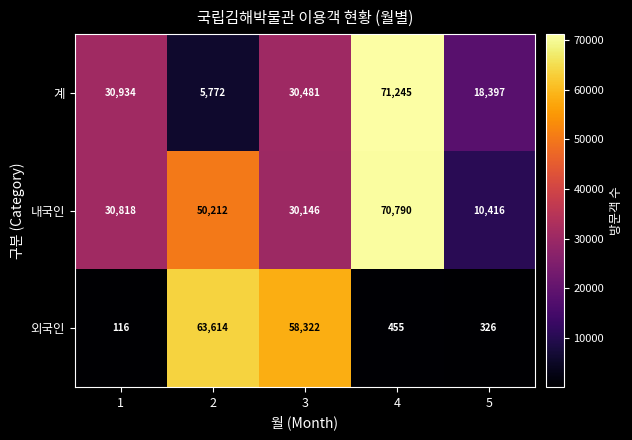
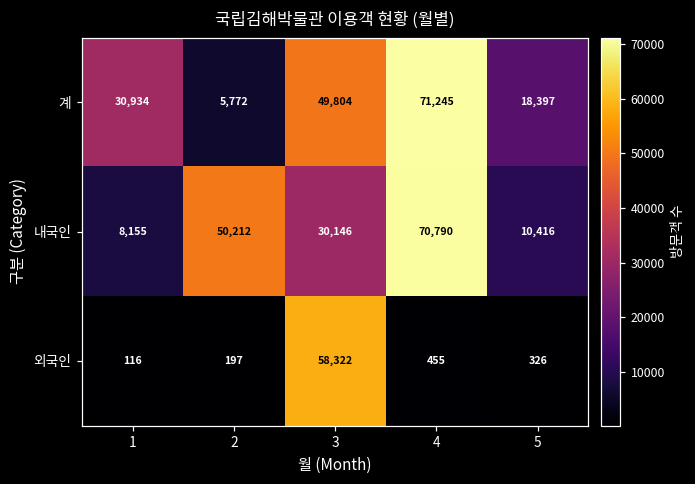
계, 3: 30,481 -> 49,804
내국인, 1: 30,818 -> 8,155
외국인, 2: 63,614 -> 197
